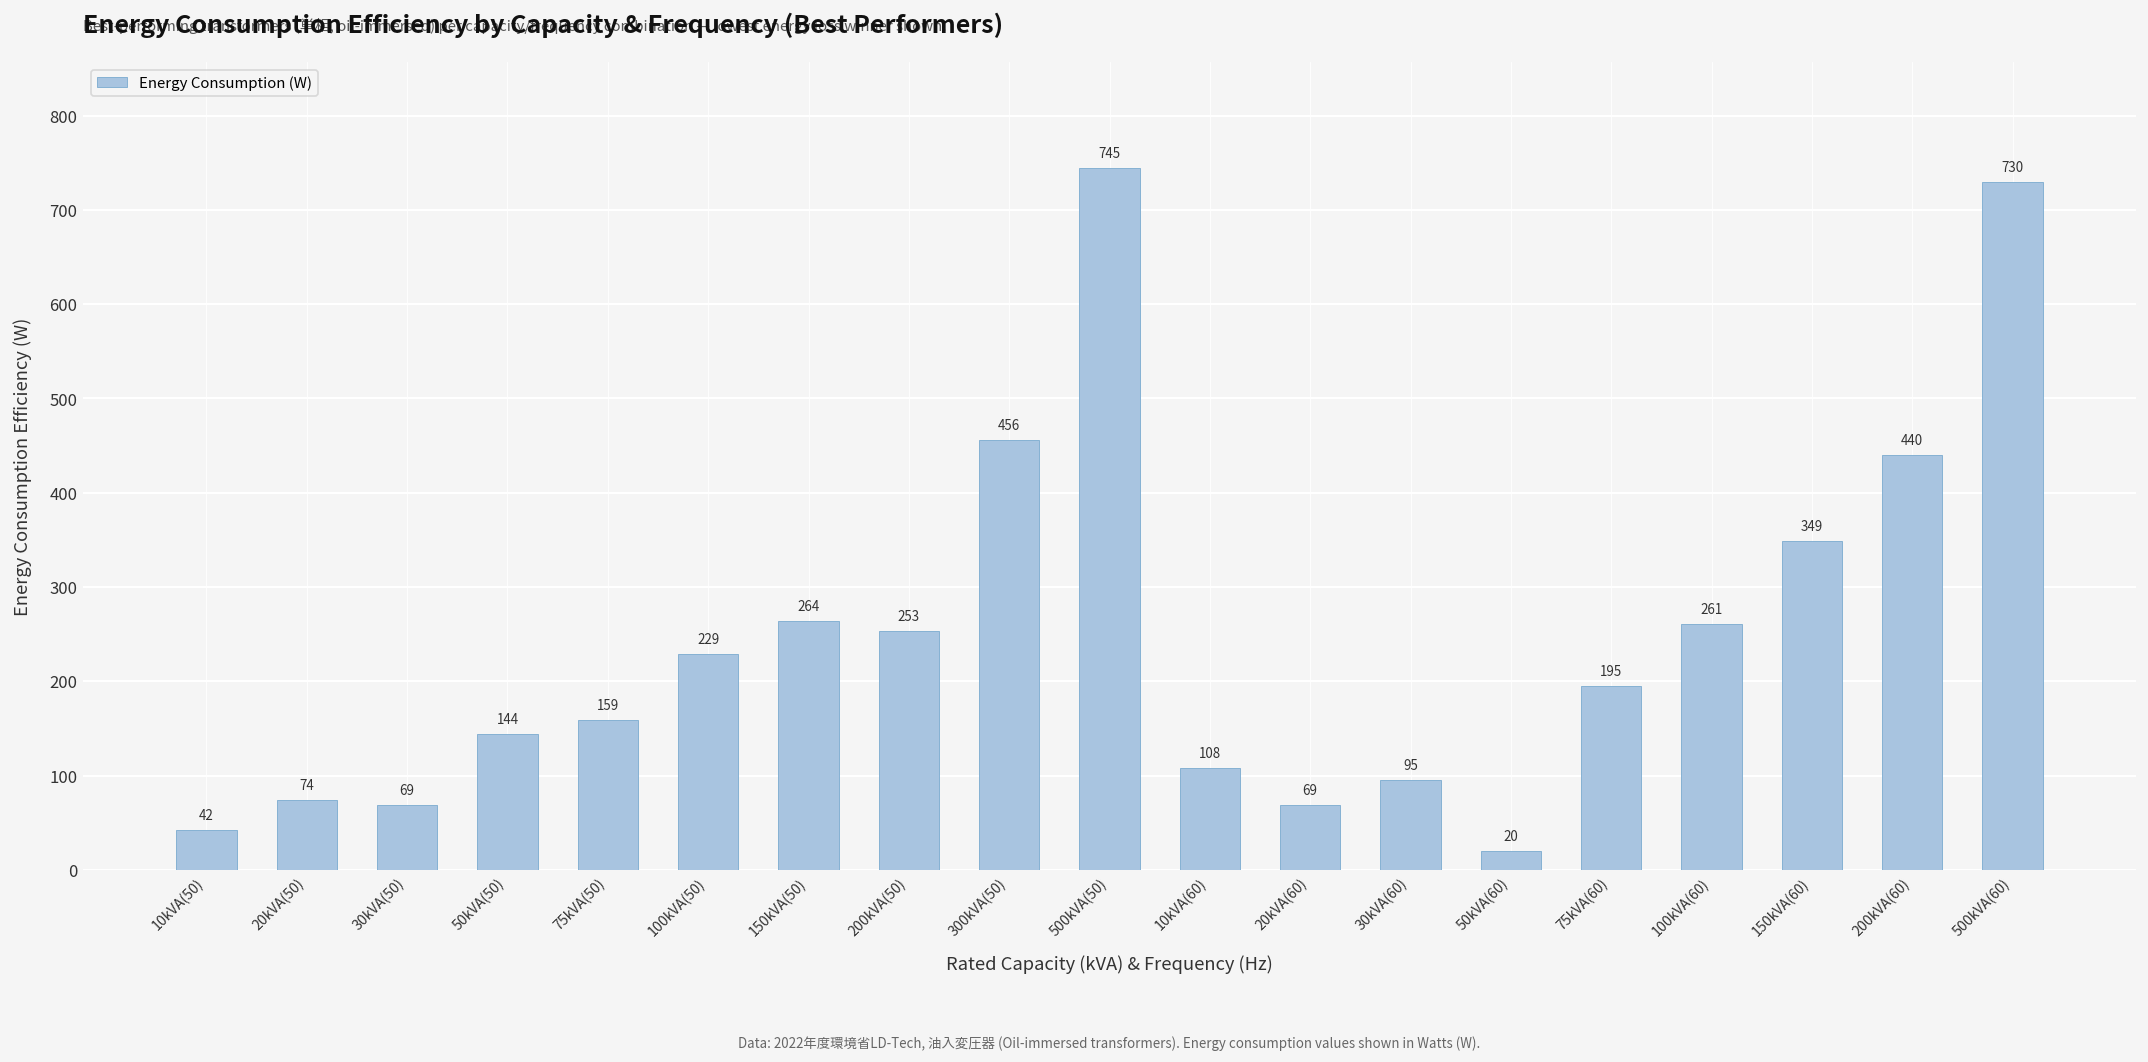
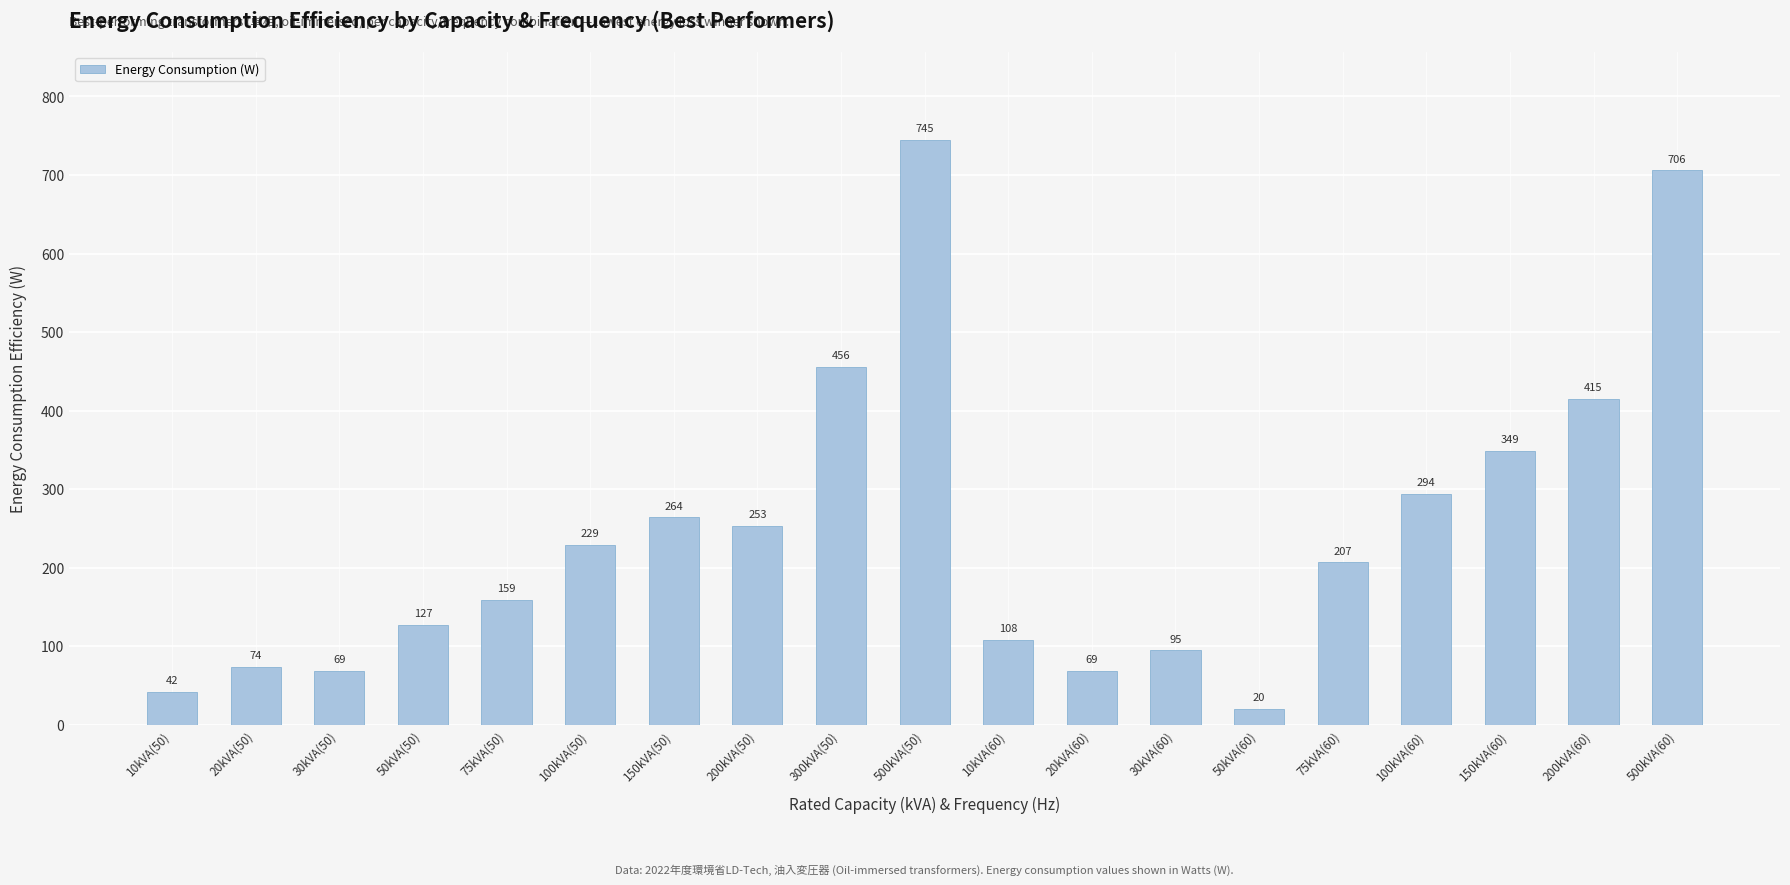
50kVA(50): 144 -> 127
75kVA(60): 195 -> 207
100kVA(60): 261 -> 294
200kVA(60): 440 -> 415
500kVA(60): 730 -> 706
